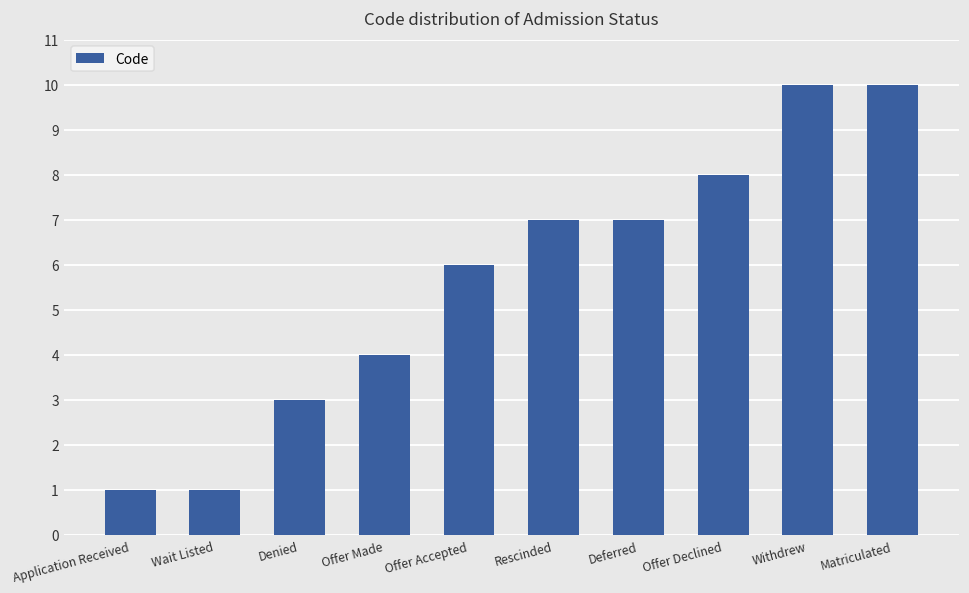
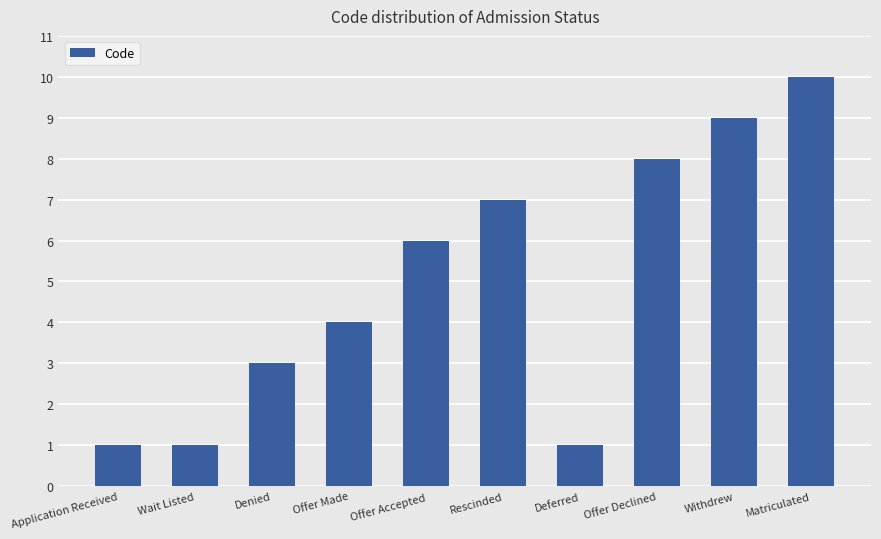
Deferred: 7 -> 1
Withdrew: 10 -> 9
